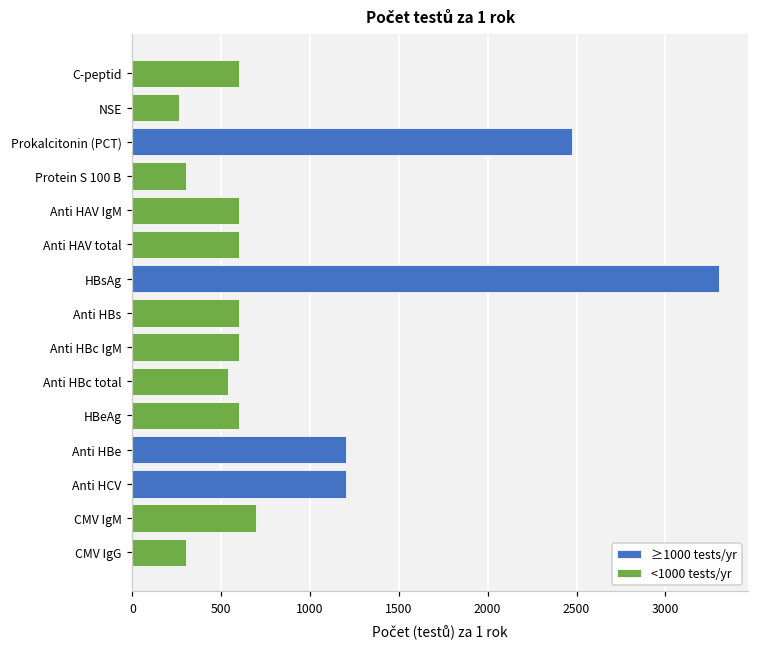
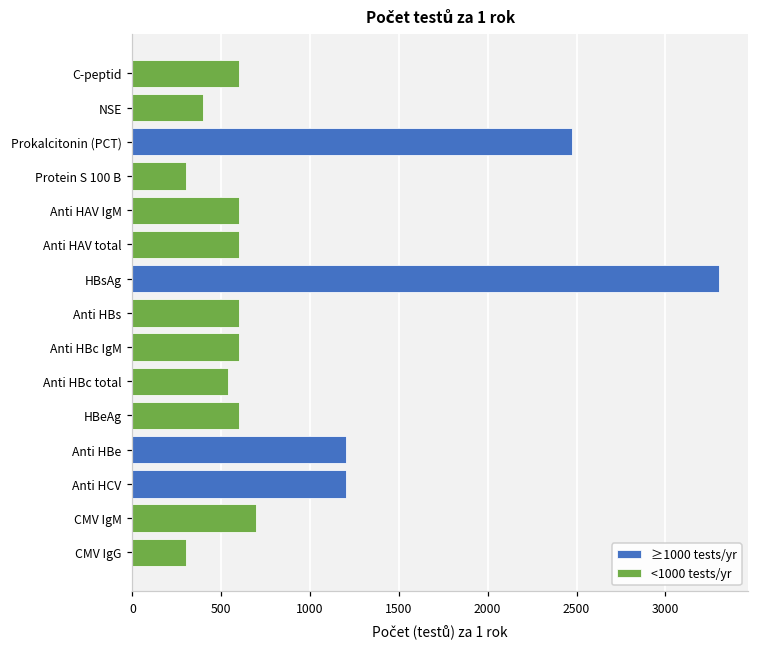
<1000 tests/yr, NSE: 260 -> 400
